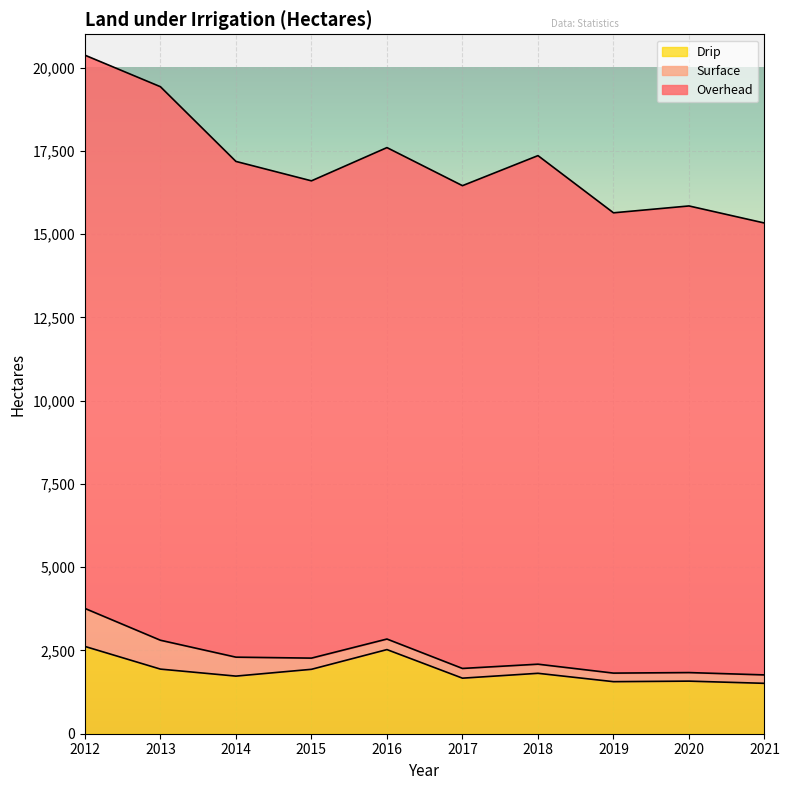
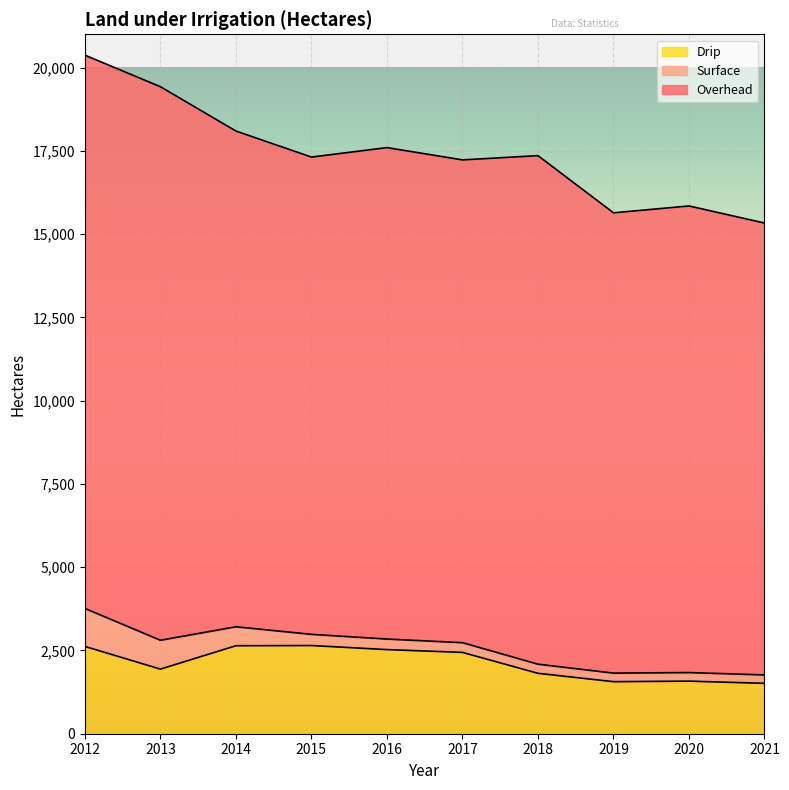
Drip, 2014: 1,700 -> 2,600
Drip, 2015: 1,900 -> 2,600
Drip, 2017: 1,700 -> 2,400
